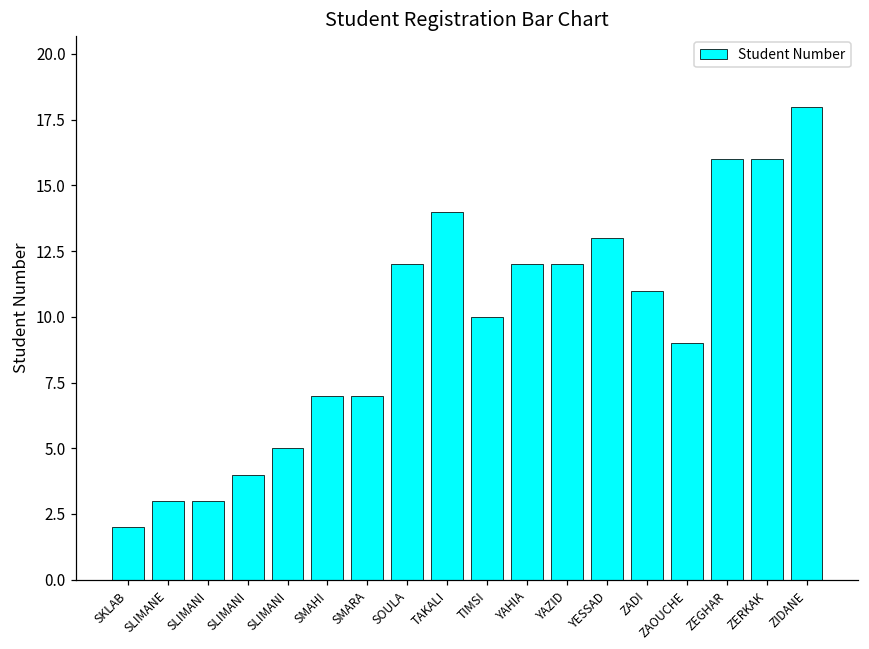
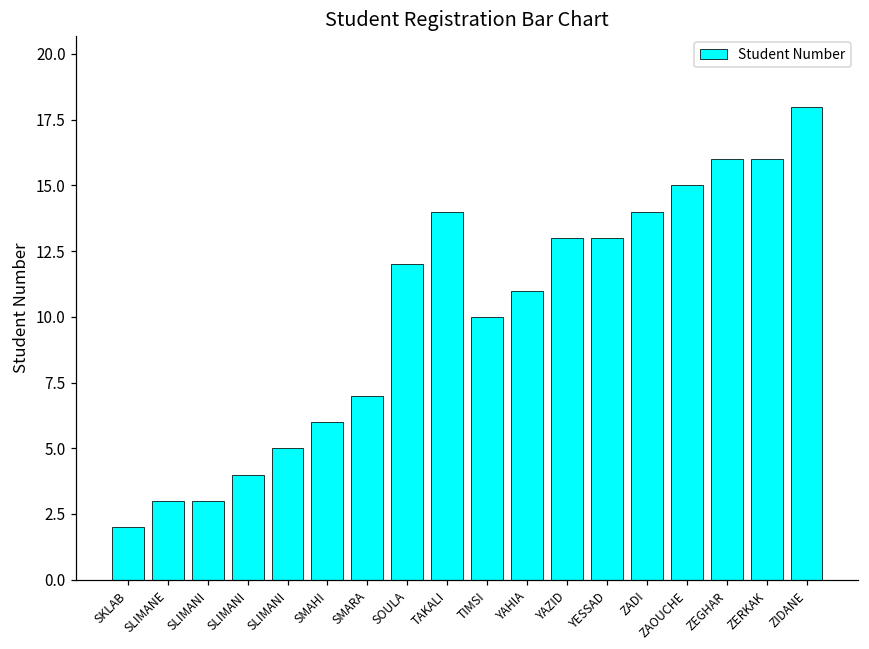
SMAHI: 7 -> 6
YAHIA: 12 -> 11
YAZID: 12 -> 13
ZADI: 11 -> 14
ZAOUCHE: 9 -> 15
